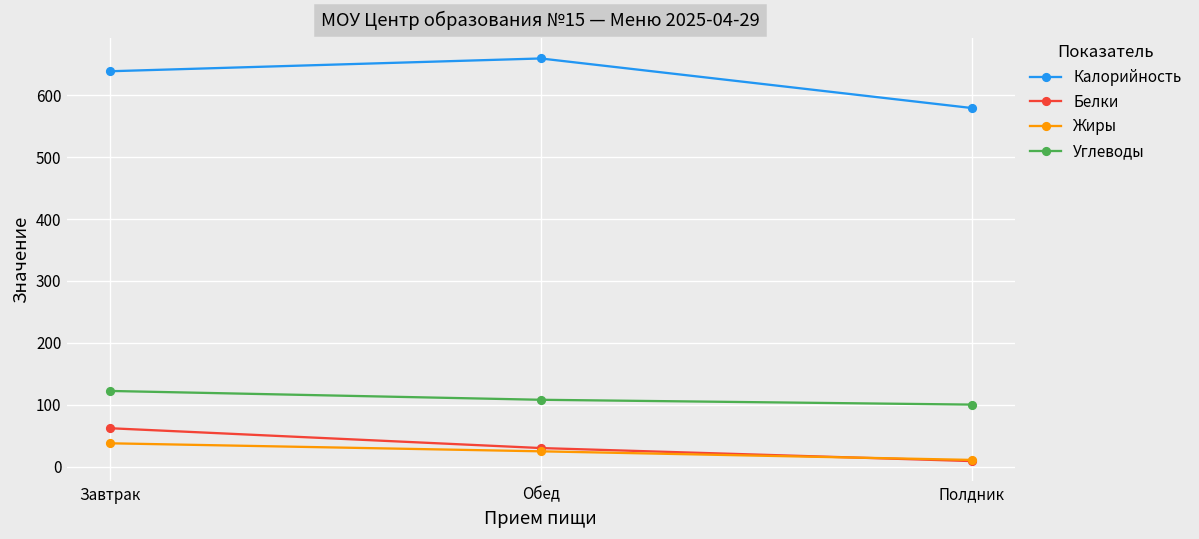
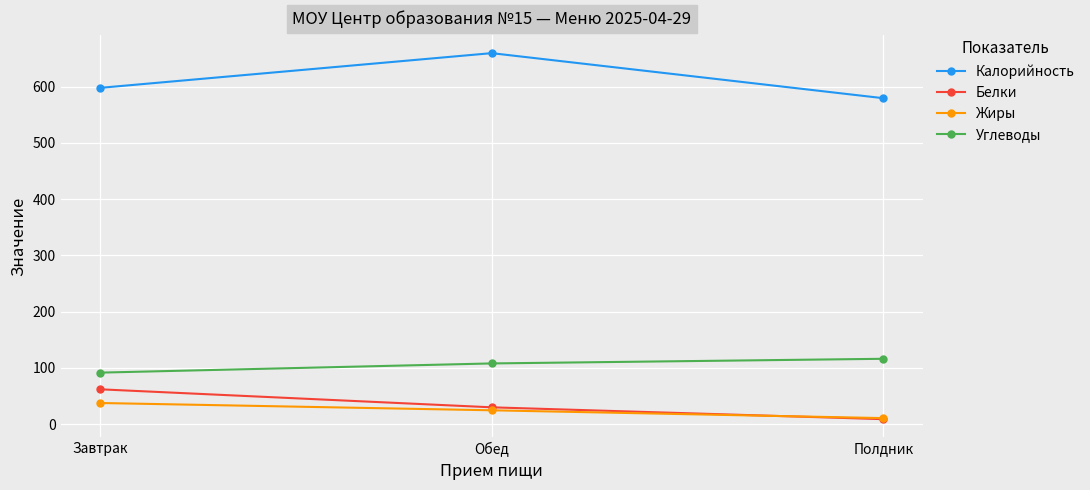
Калорийность, Завтрак: 640 -> 600
Углеводы, Завтрак: 120 -> 90
Углеводы, Полдник: 100 -> 120
